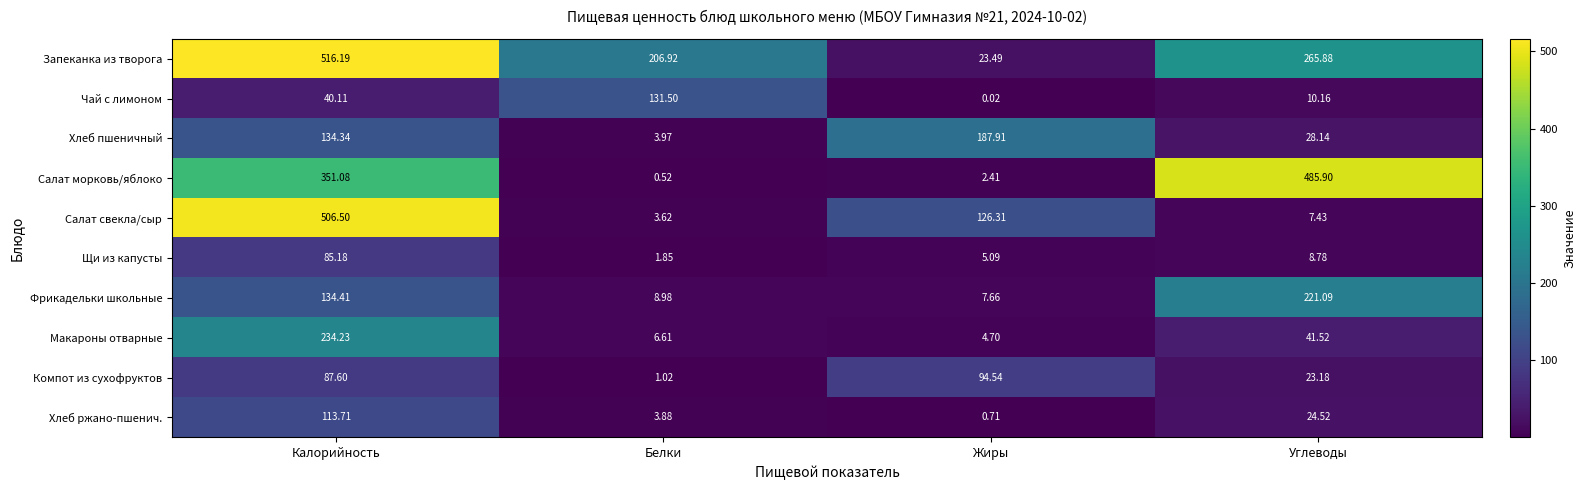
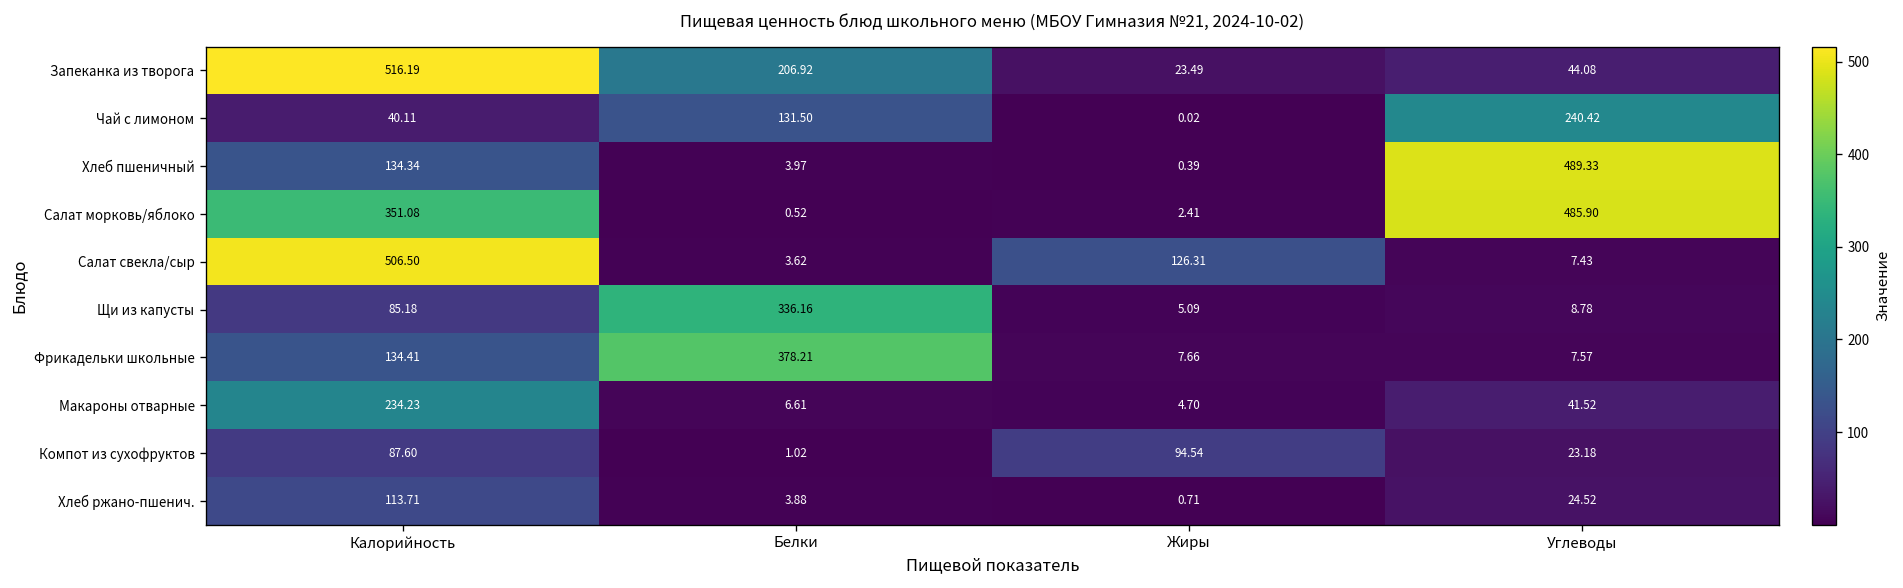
Запеканка из творога, Углеводы: 265.88 -> 44.08
Чай с лимоном, Углеводы: 10.16 -> 240.42
Хлеб пшеничный, Жиры: 187.91 -> 0.39
Хлеб пшеничный, Углеводы: 28.14 -> 489.33
Щи из капусты, Белки: 1.85 -> 336.16
Фрикадельки школьные, Белки: 8.98 -> 378.21
Фрикадельки школьные, Углеводы: 221.09 -> 7.57
